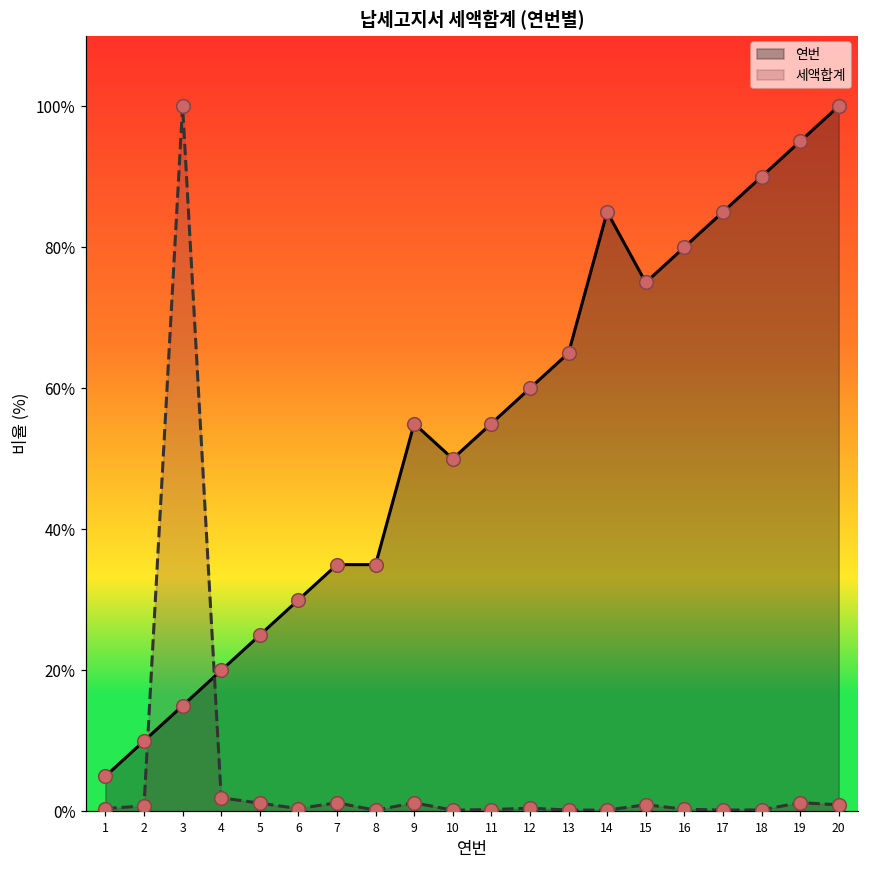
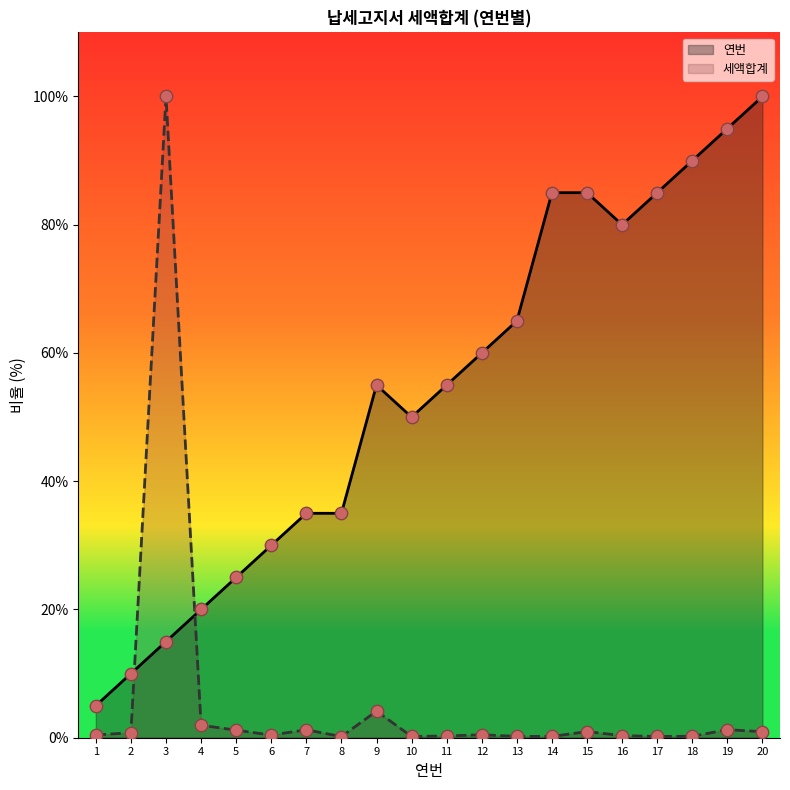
세액합계, 9: 1% -> 4%
연번, 15: 75% -> 85%
